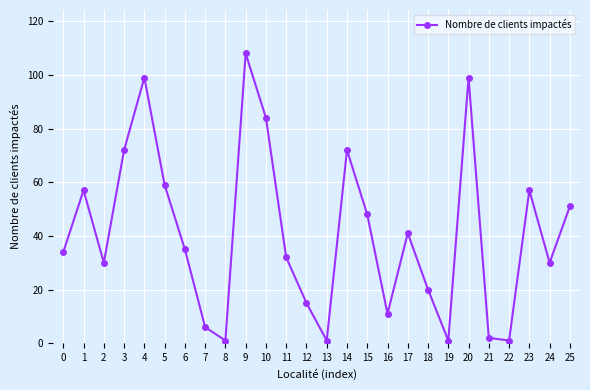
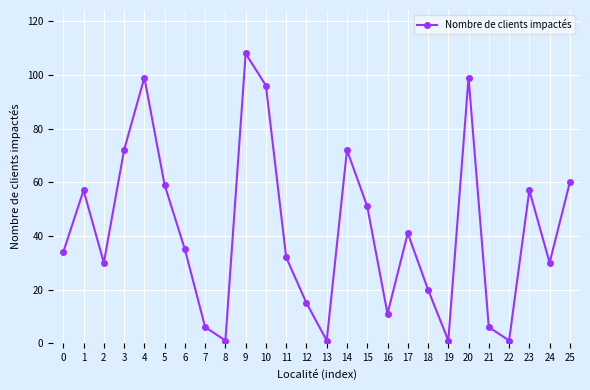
10: 84 -> 96
15: 48 -> 51
21: 2 -> 6
25: 51 -> 60
